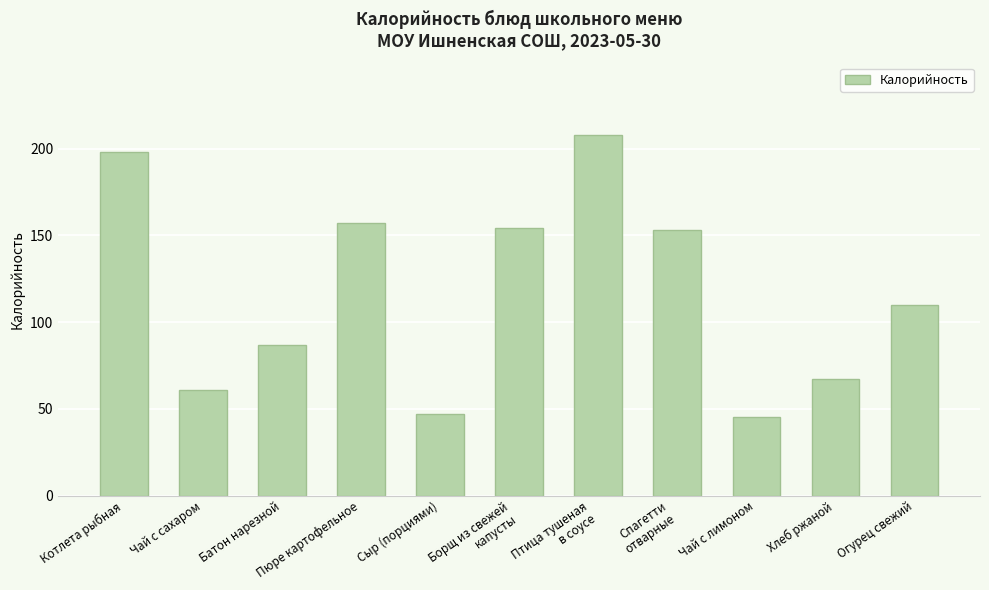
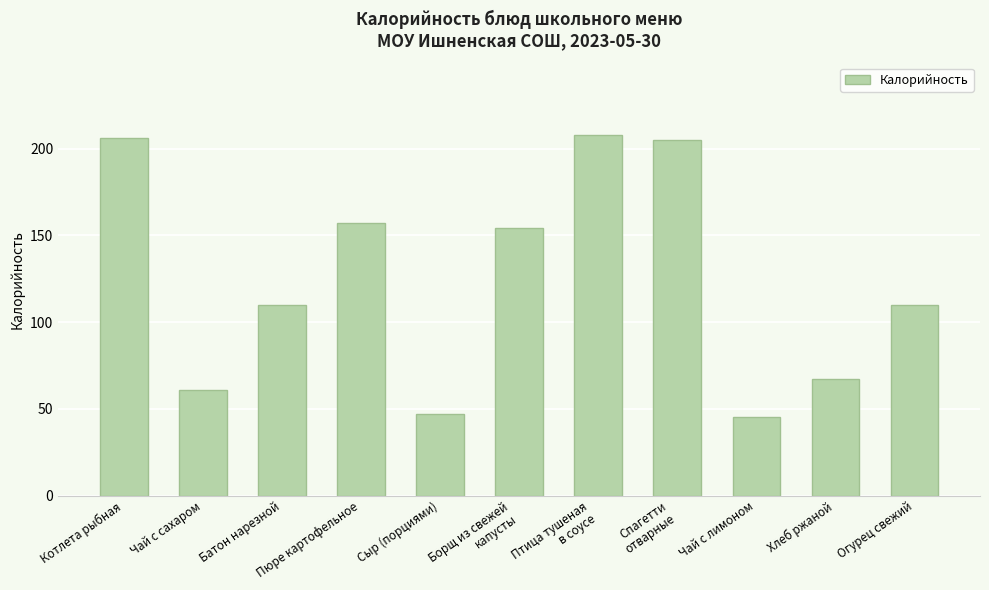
Котлета рыбная: 198 -> 206
Батон нарезной: 87 -> 110
Спагетти отварные: 153 -> 205
